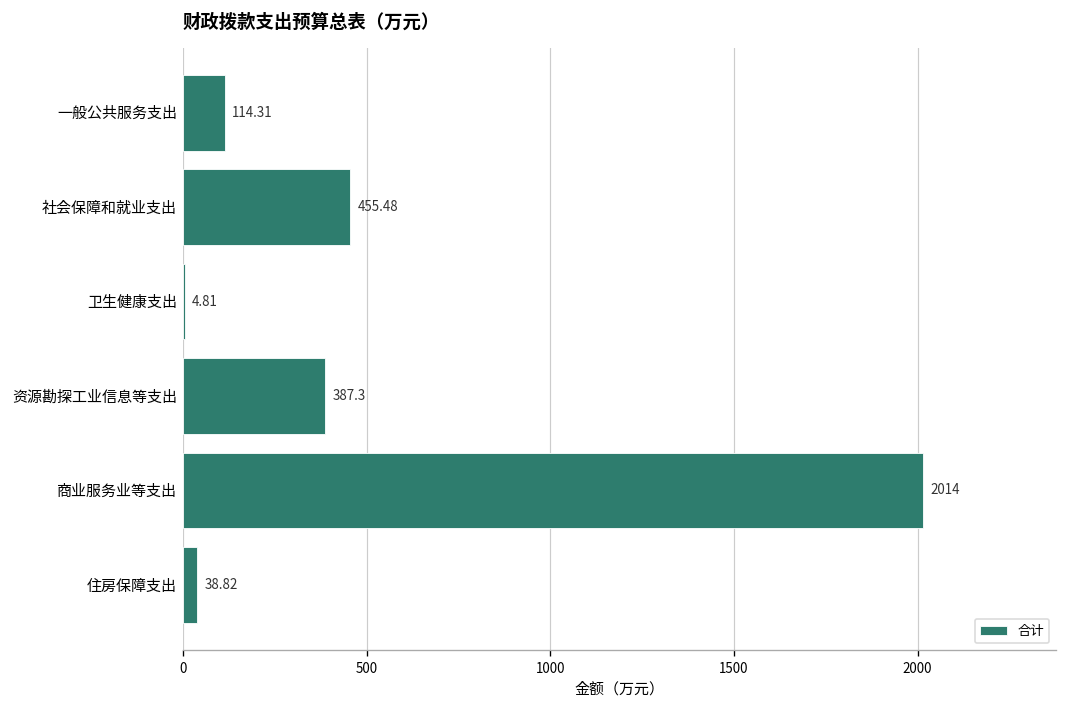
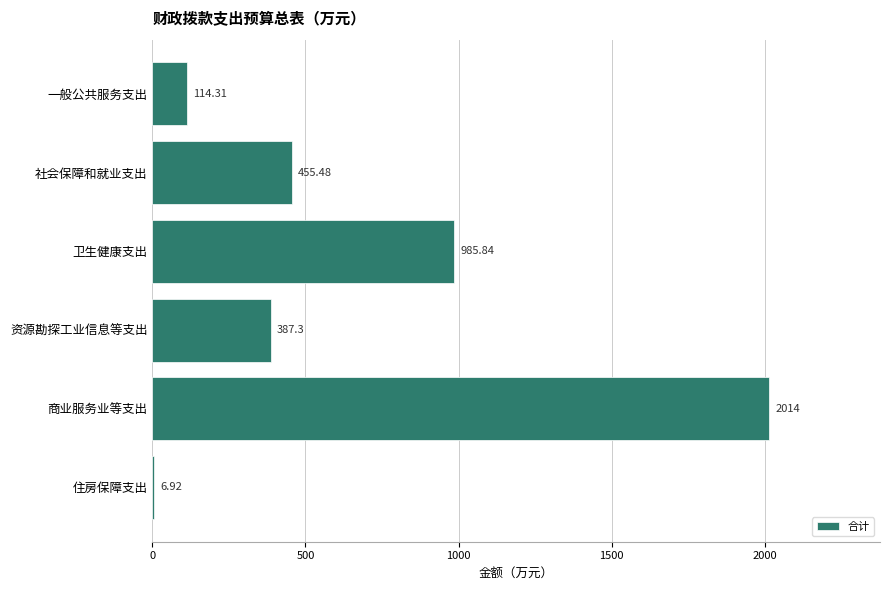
卫生健康支出: 4.81 -> 985.84
住房保障支出: 38.82 -> 6.92
